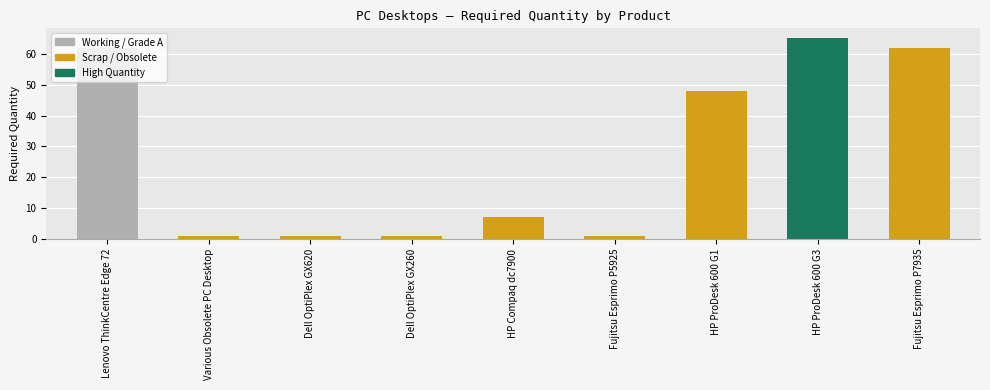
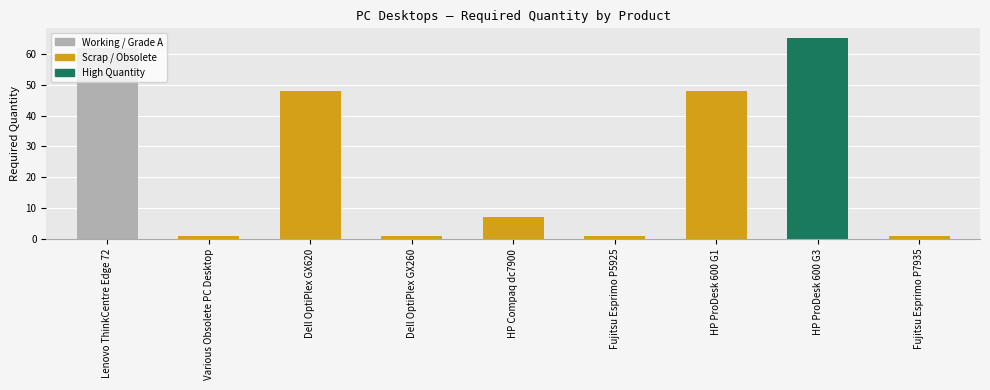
Dell OptiPlex GX620: 1 -> 48
Fujitsu Esprimo P7935: 62 -> 1
